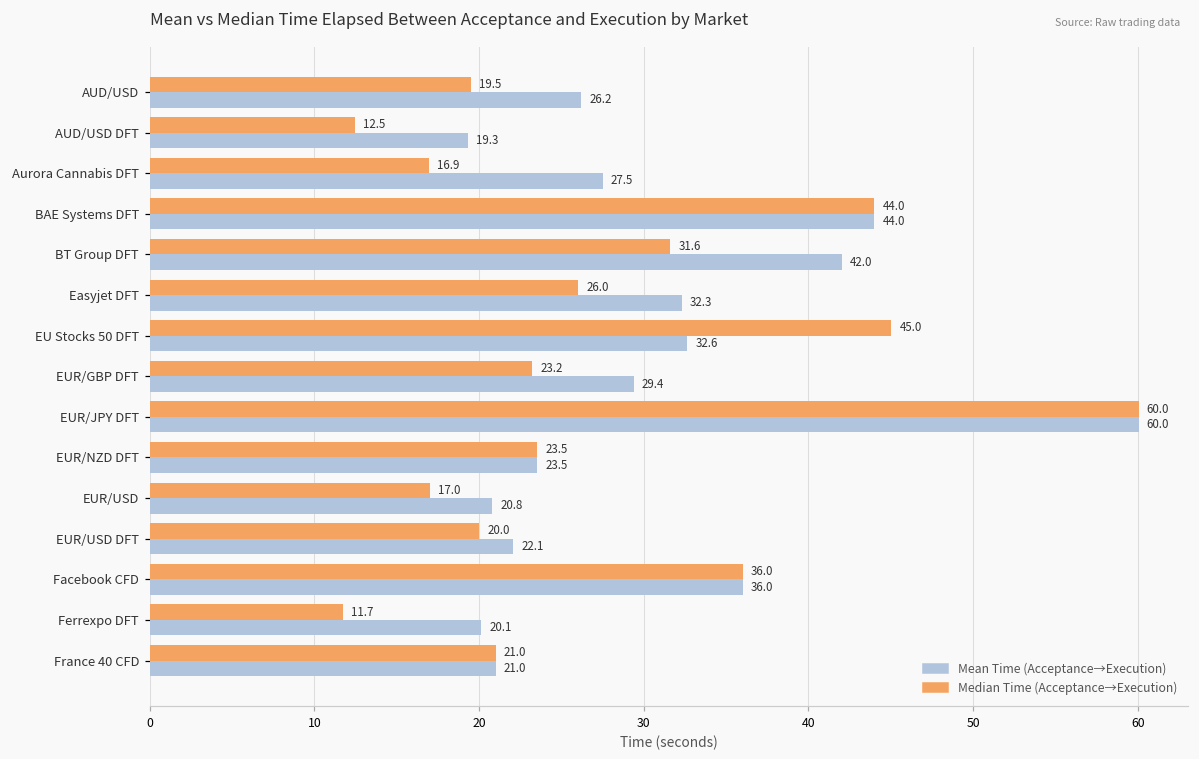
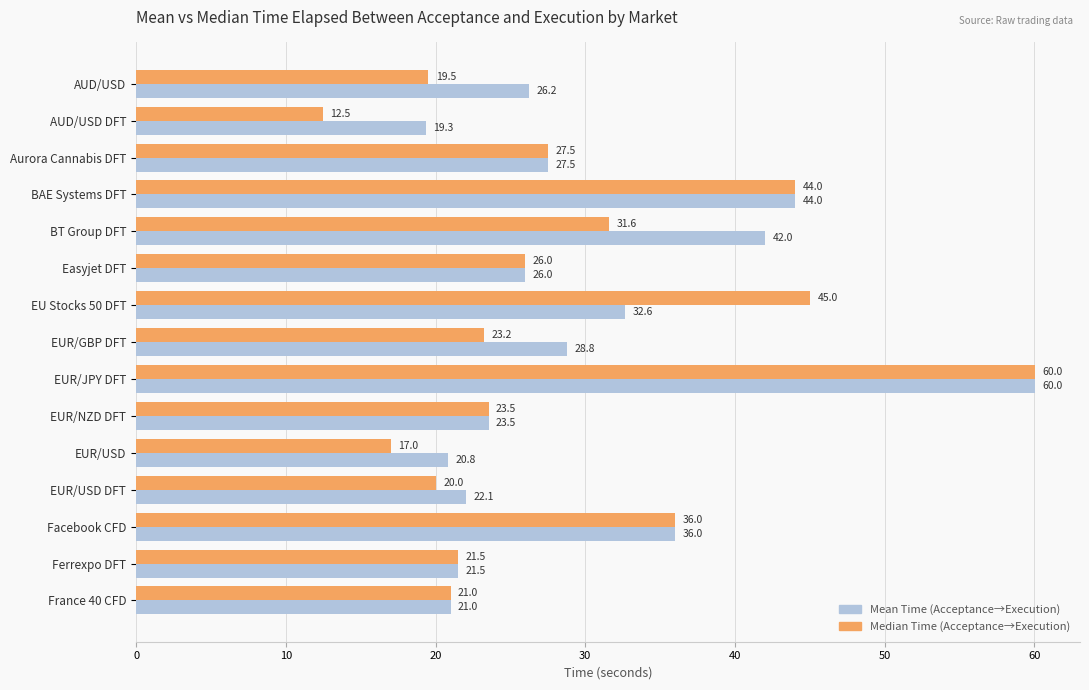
Median Time (Acceptance→Execution), Aurora Cannabis DFT: 16.9 -> 27.5
Mean Time (Acceptance→Execution), Easyjet DFT: 32.3 -> 26.0
Mean Time (Acceptance→Execution), EUR/GBP DFT: 29.4 -> 28.8
Median Time (Acceptance→Execution), Ferrexpo DFT: 11.7 -> 21.5
Mean Time (Acceptance→Execution), Ferrexpo DFT: 20.1 -> 21.5
